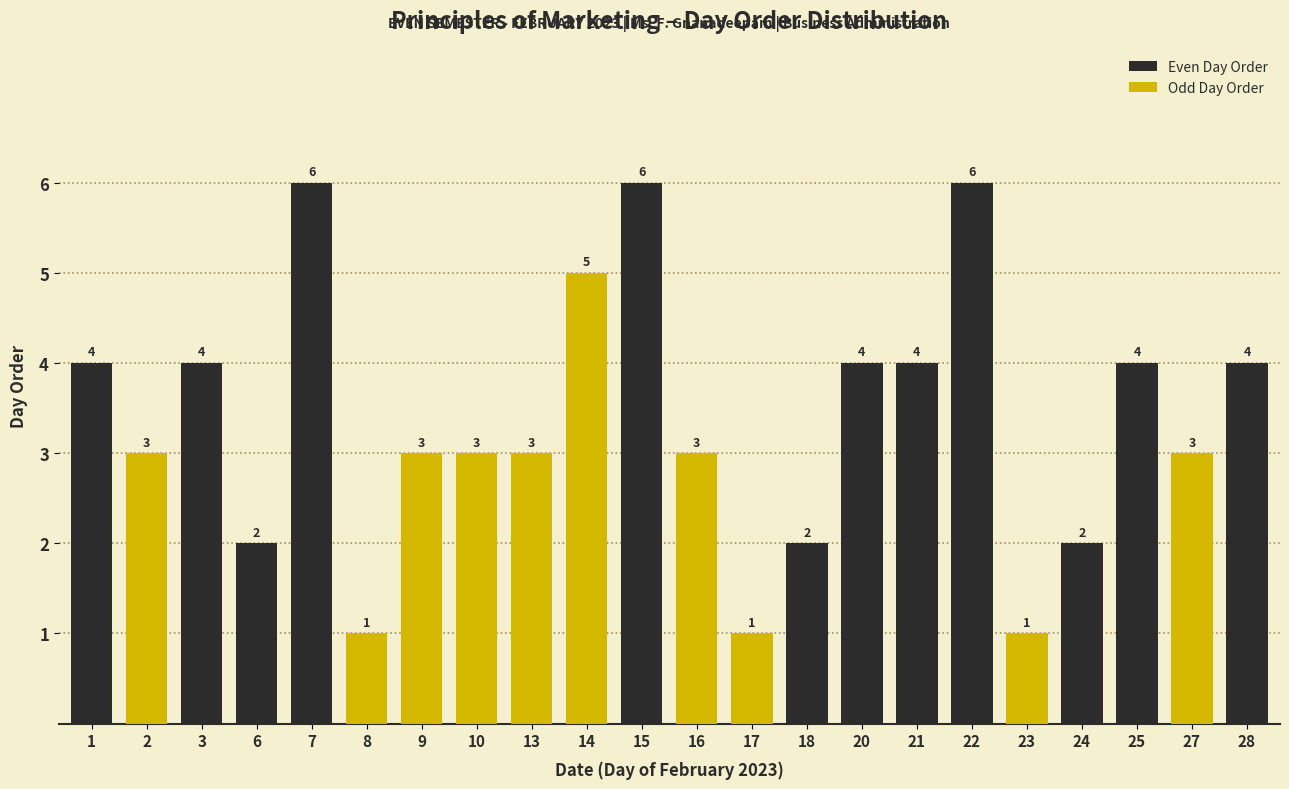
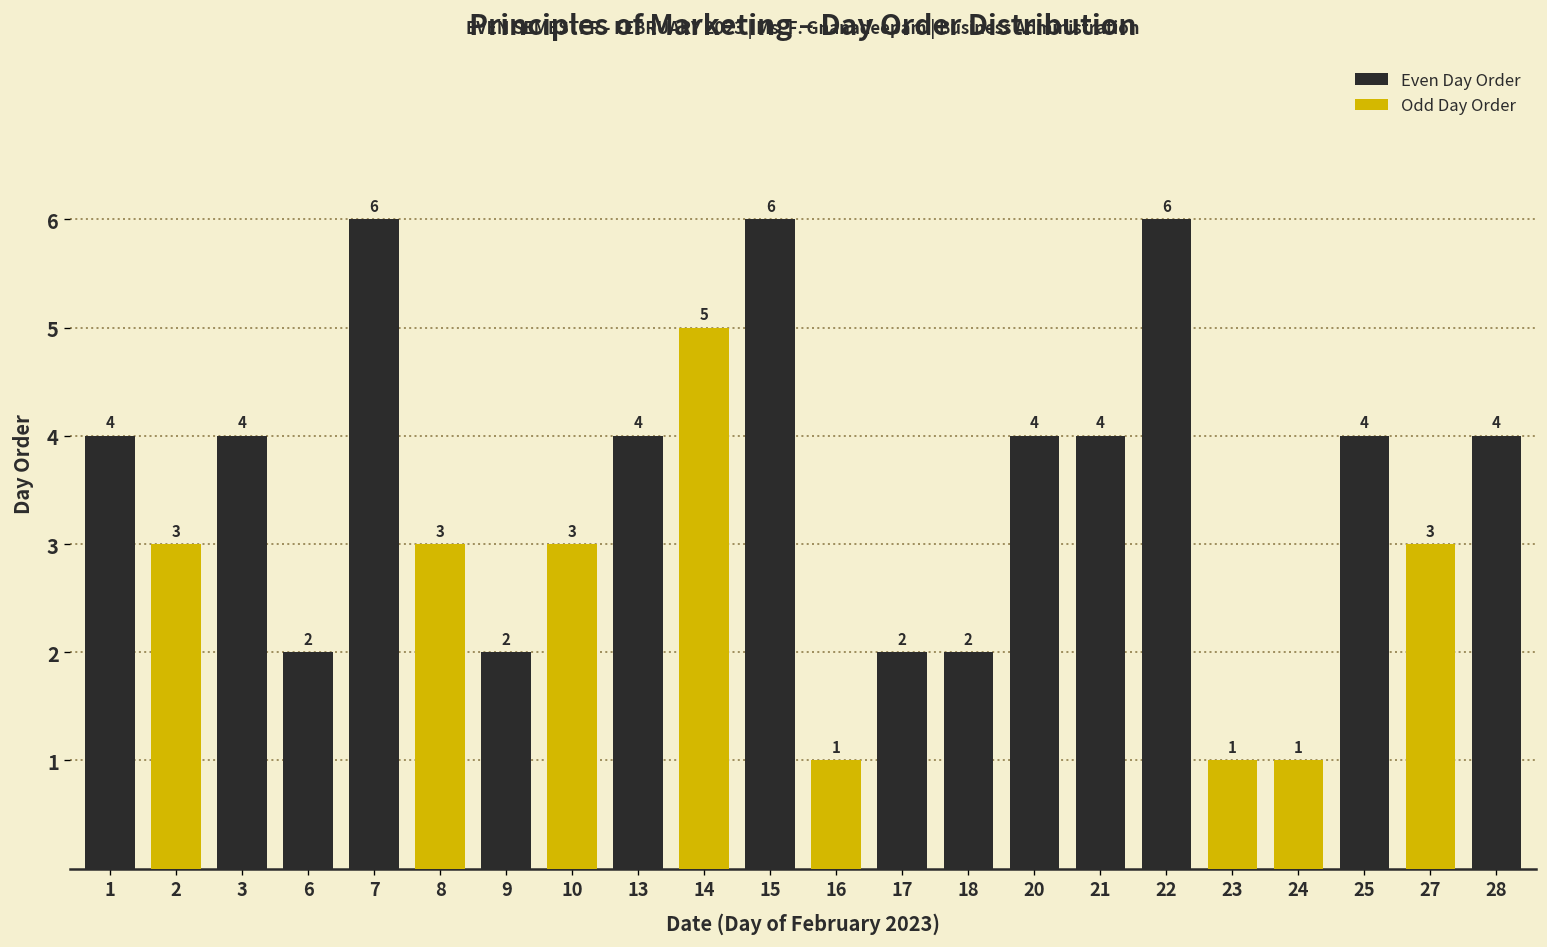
8: 1 -> 3
9: 3 -> 2
13: 3 -> 4
16: 3 -> 1
17: 1 -> 2
24: 2 -> 1
